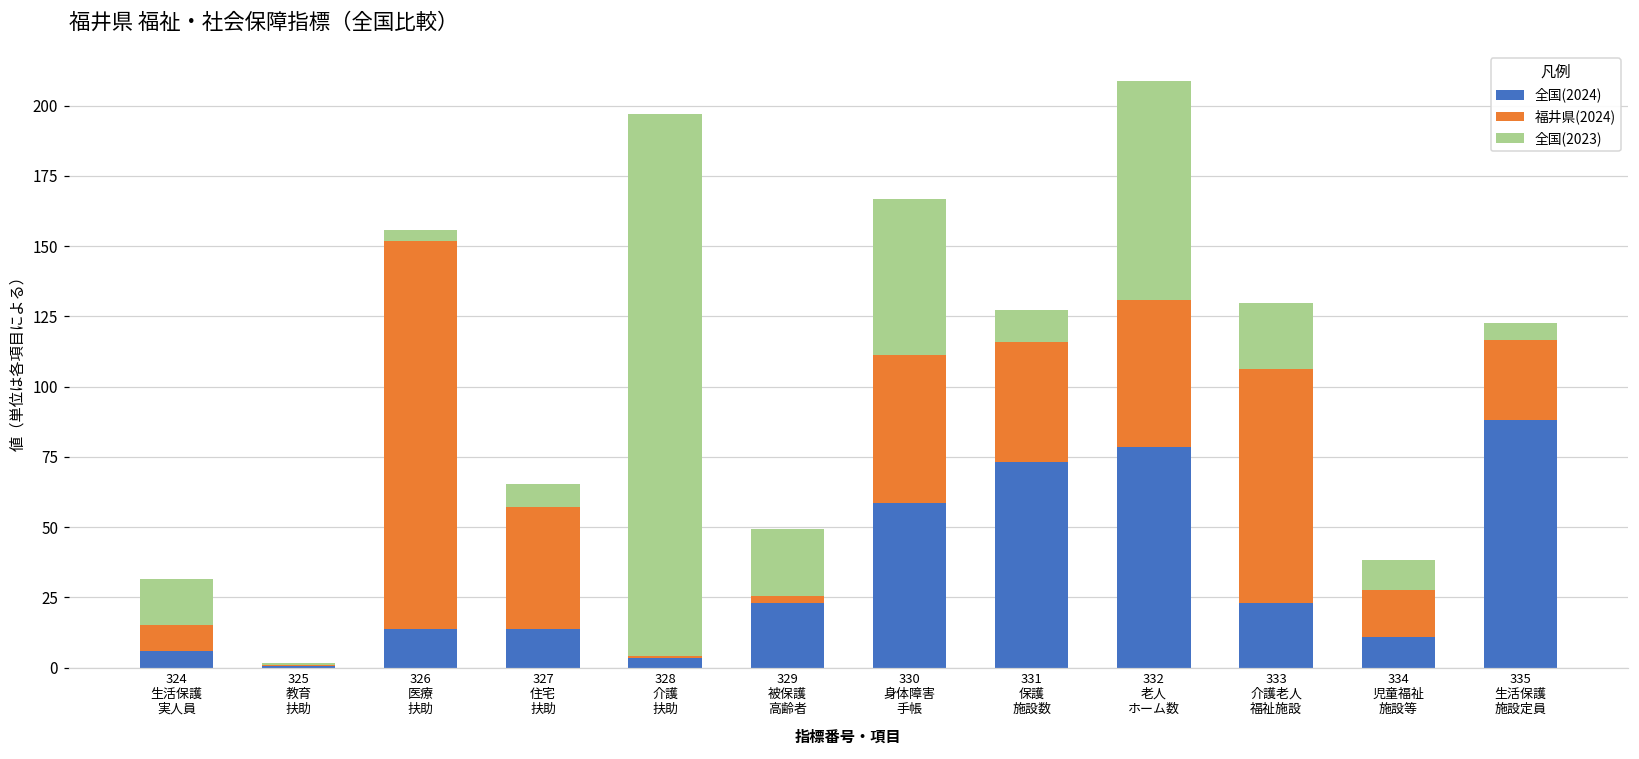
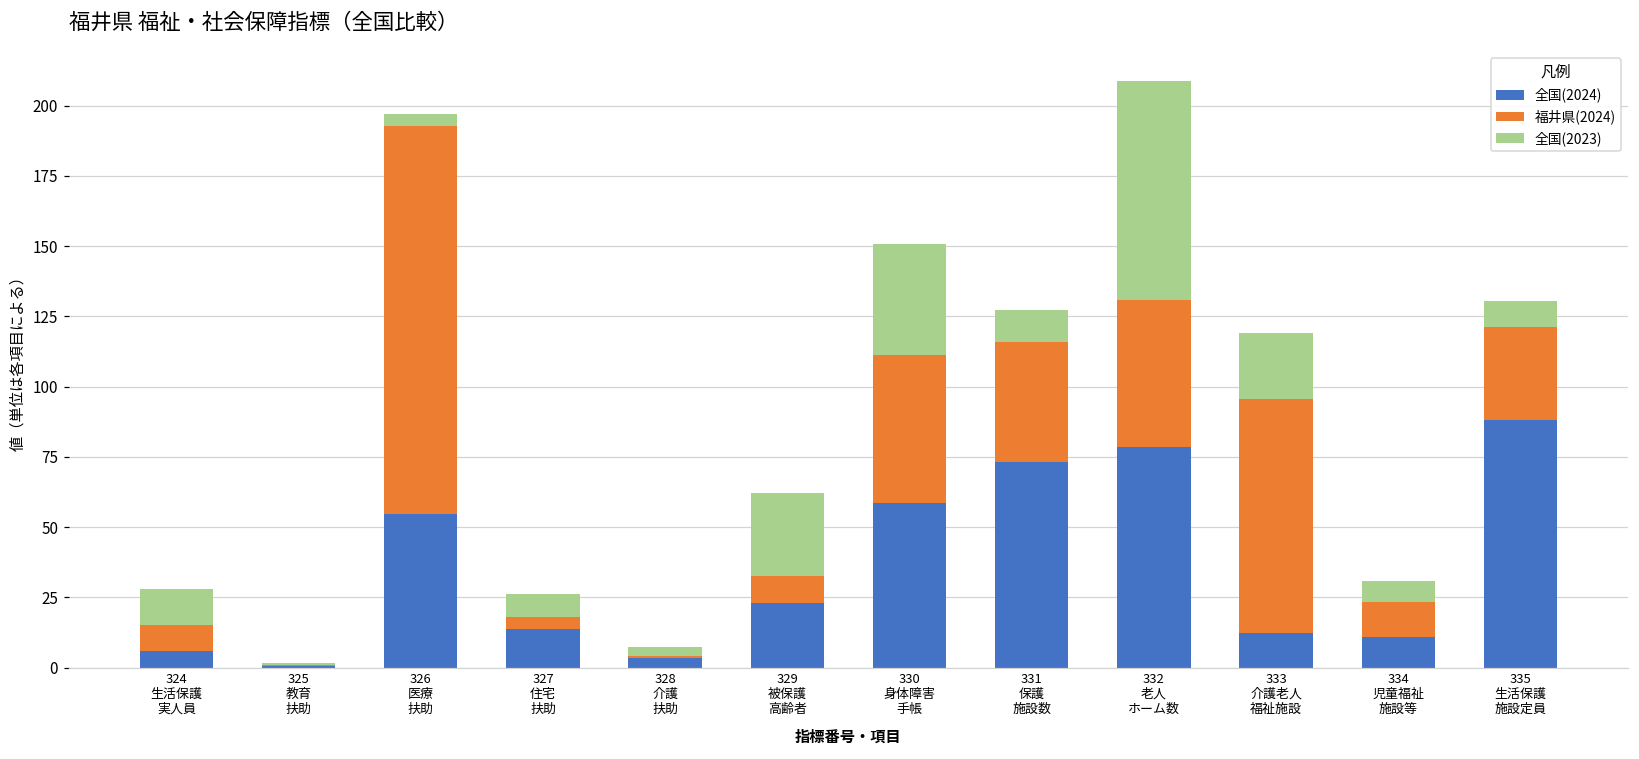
全国(2023), 324 生活保護 実人員: 16 -> 13
全国(2024), 326 医療 扶助: 14 -> 55
福井県(2024), 327 住宅 扶助: 43 -> 4
全国(2023), 328 介護 扶助: 193 -> 3
福井県(2024), 329 被保護 高齢者: 3 -> 10
全国(2023), 329 被保護 高齢者: 24 -> 29
全国(2023), 330 身体障害 手帳: 56 -> 40
全国(2024), 333 介護老人 福祉施設: 23 -> 12
福井県(2024), 334 児童福祉 施設等: 17 -> 12
全国(2023), 334 児童福祉 施設等: 11 -> 8
福井県(2024), 335 生活保護 施設定員: 29 -> 33
全国(2023), 335 生活保護 施設定員: 6 -> 9
